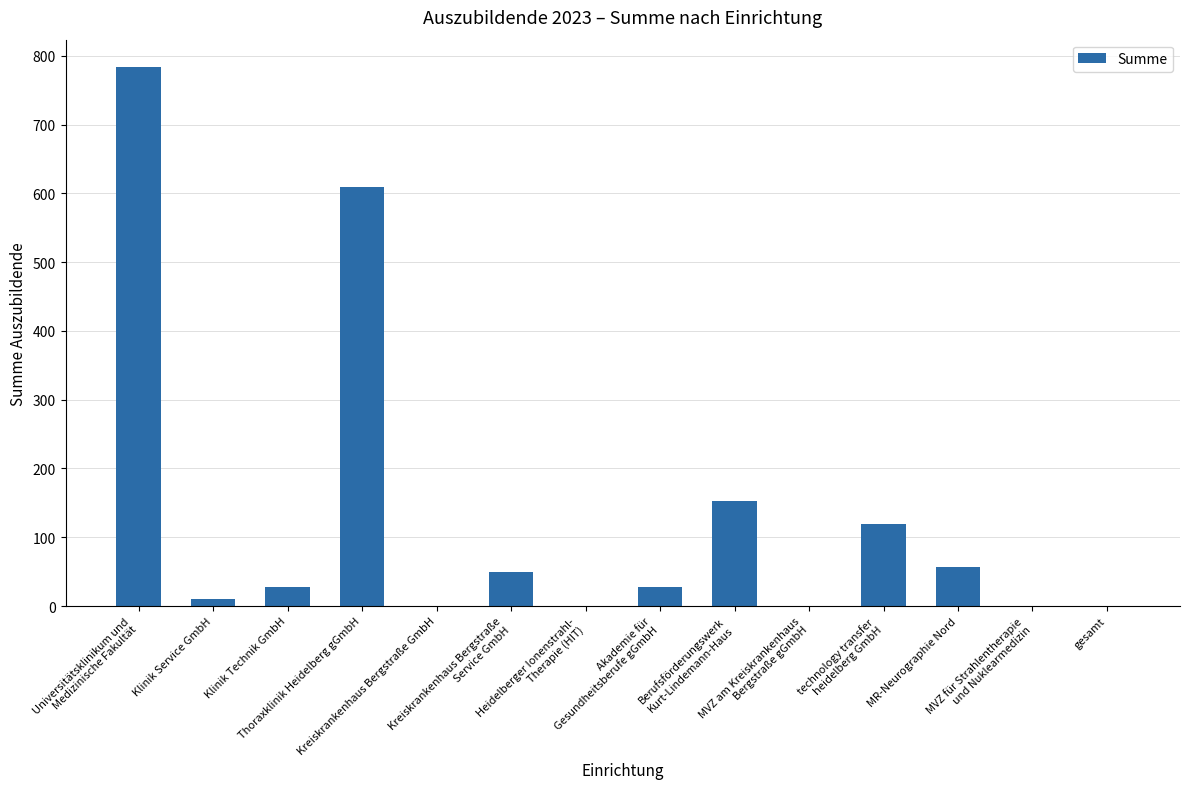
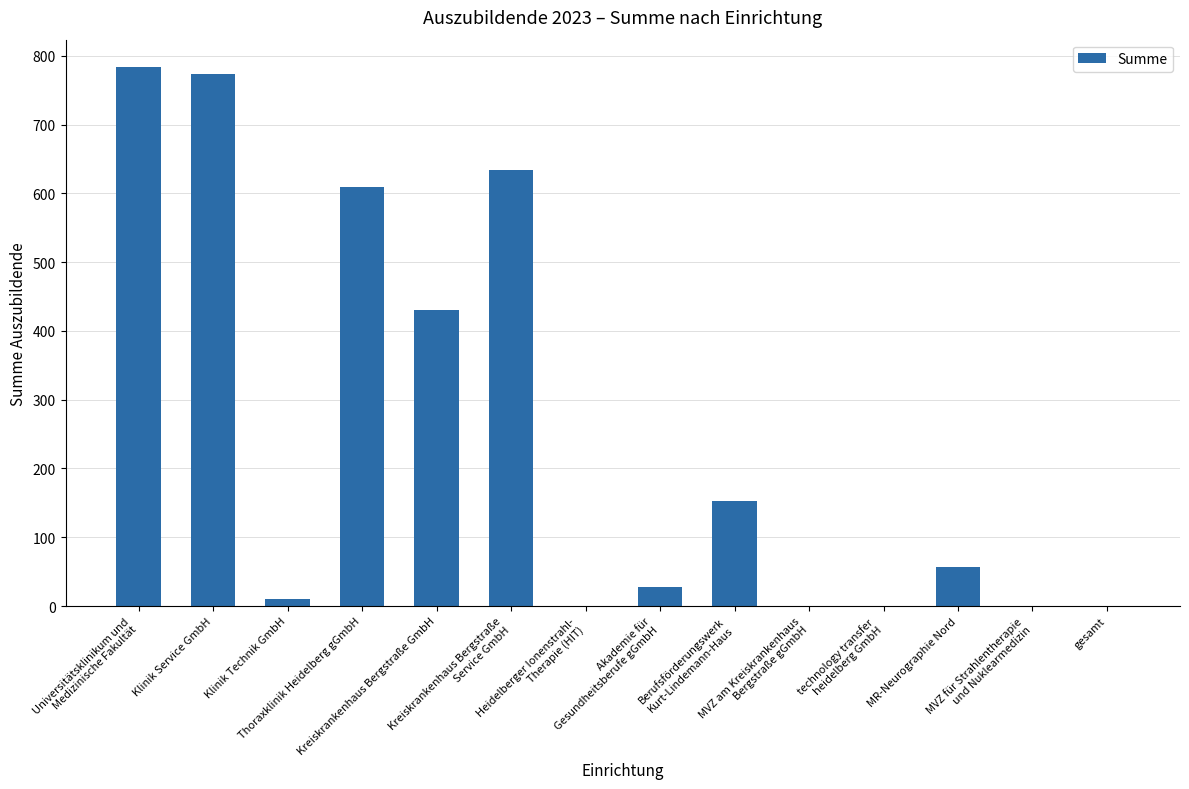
Klinik Service GmbH: 10 -> 770
Klinik Technik GmbH: 30 -> 10
Kreiskrankenhaus Bergstraße GmbH: 0 -> 430
Kreiskrankenhaus Bergstraße Service GmbH: 50 -> 630
technology transfer heidelberg GmbH: 120 -> 0
